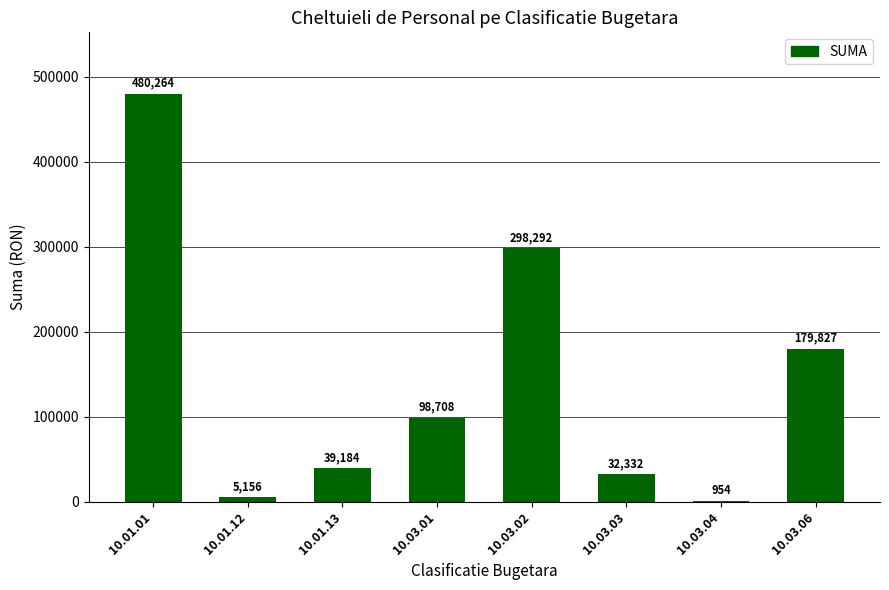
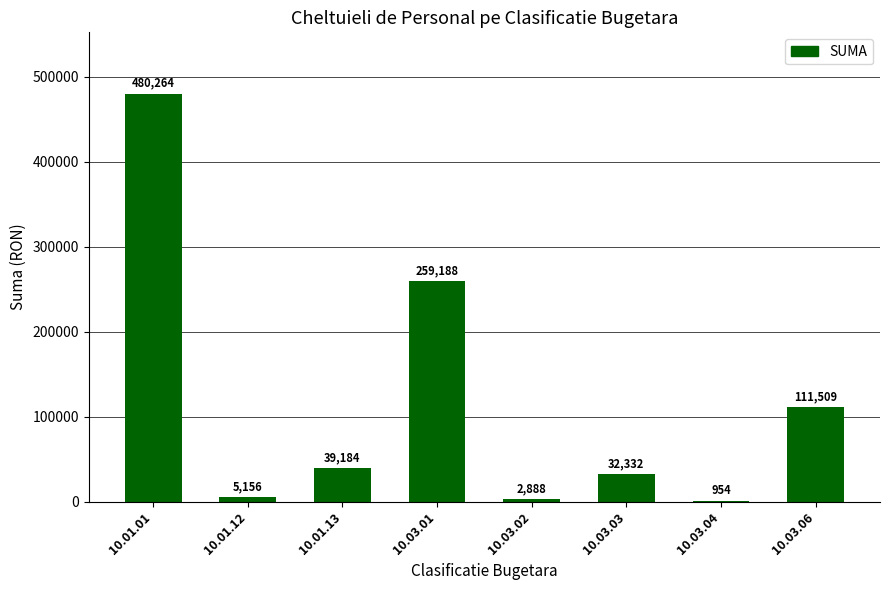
10.03.01: 98,708 -> 259,188
10.03.02: 298,292 -> 2,888
10.03.06: 179,827 -> 111,509
